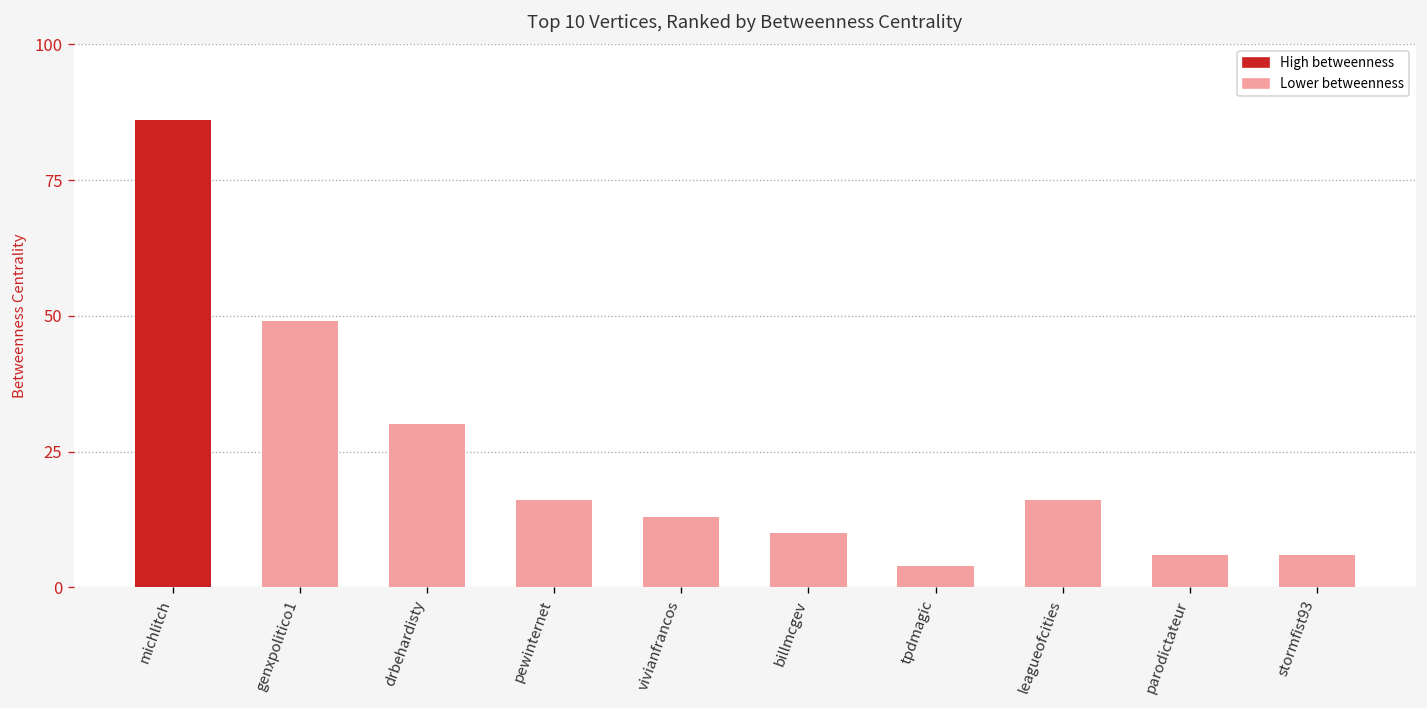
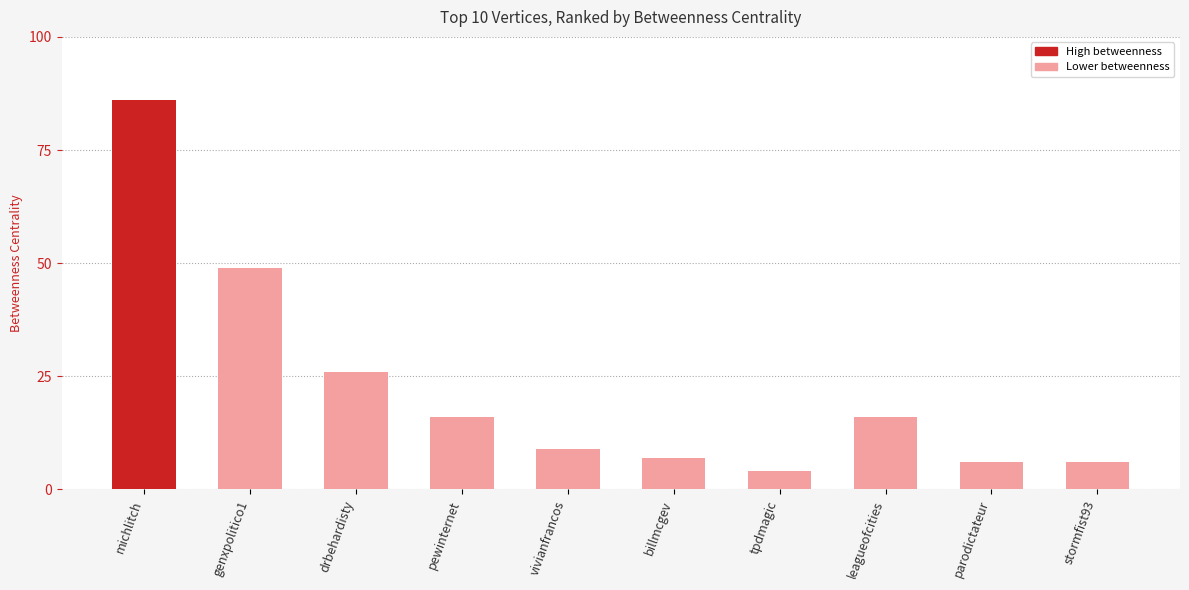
drbehardisty: 30 -> 26
vivianfrancos: 13 -> 9
billmcgev: 10 -> 7
